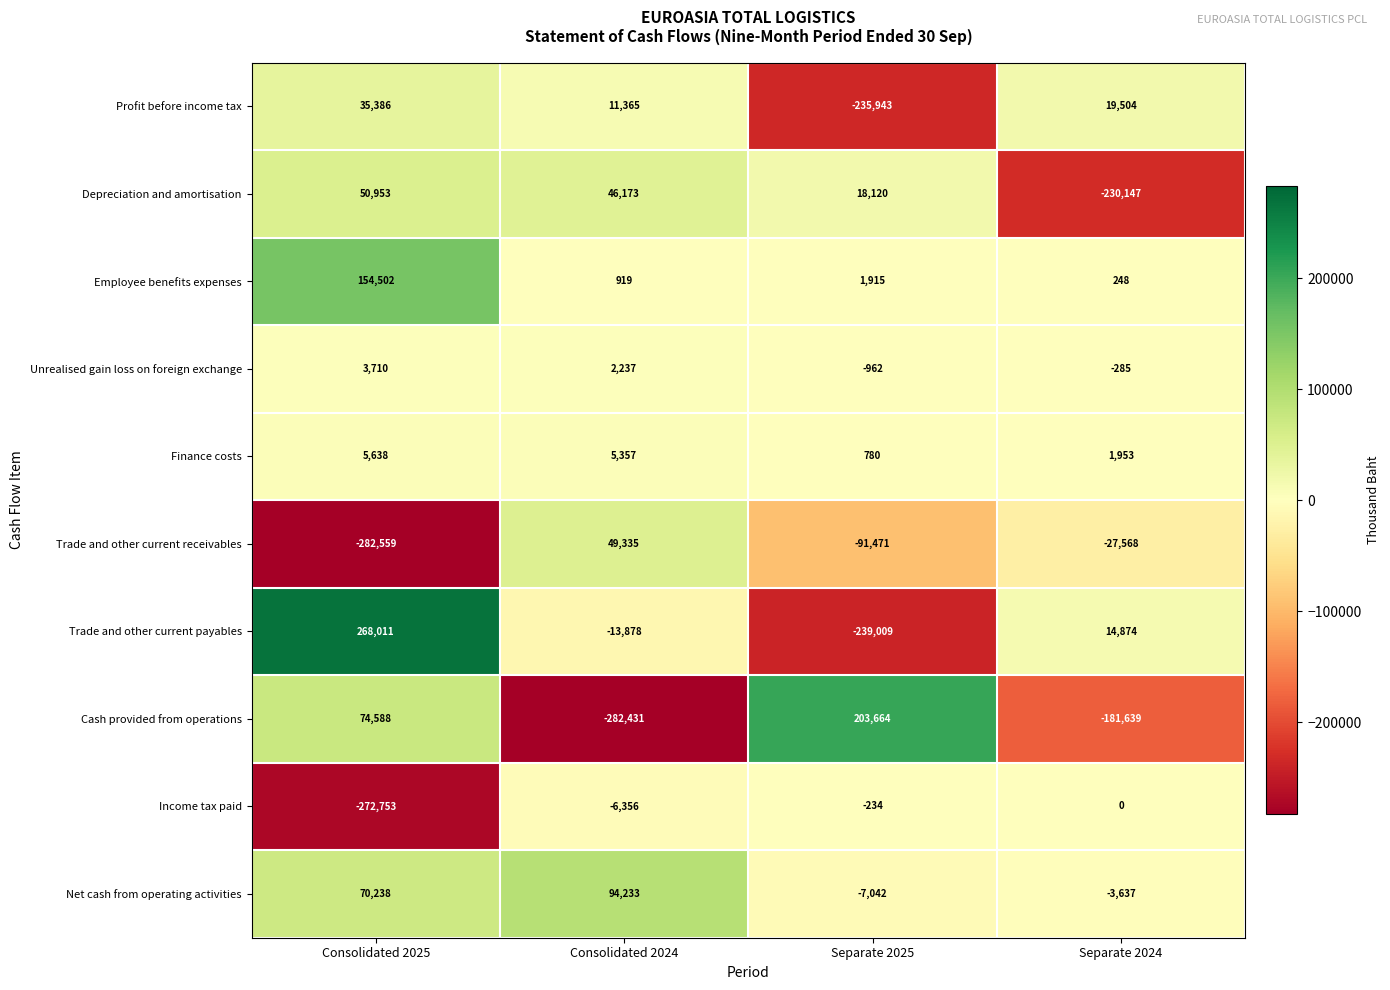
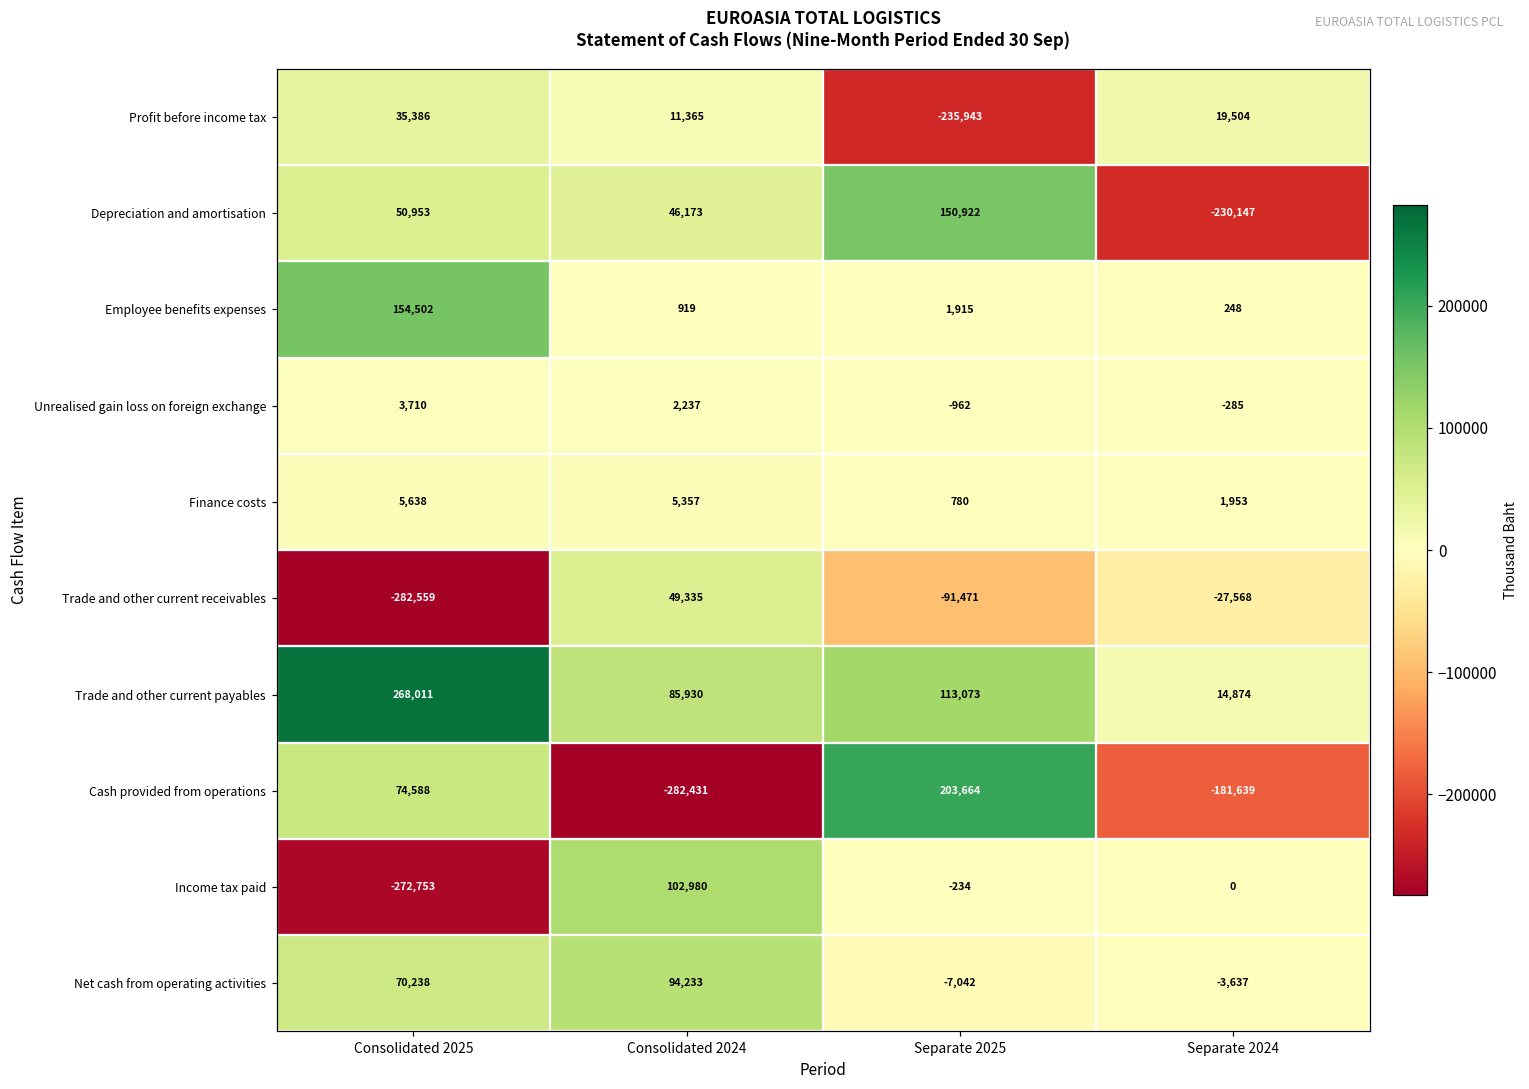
Depreciation and amortisation, Separate 2025: 18,120 -> 150,922
Trade and other current payables, Consolidated 2024: -13,878 -> 85,930
Trade and other current payables, Separate 2025: -239,009 -> 113,073
Income tax paid, Consolidated 2024: -6,356 -> 102,980
